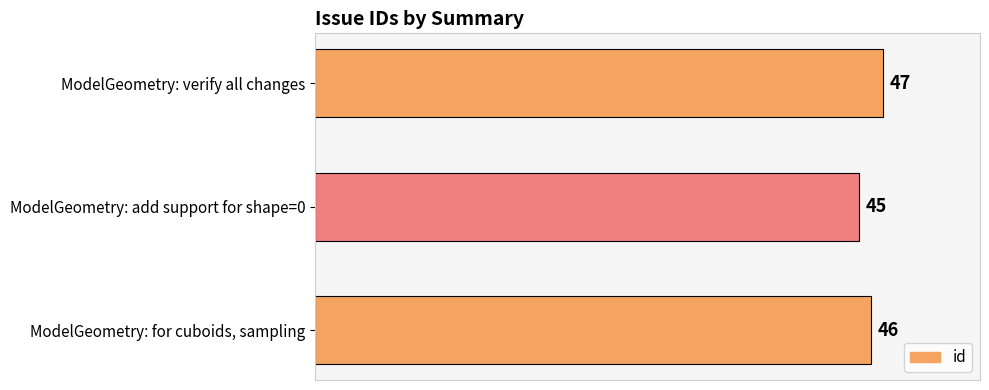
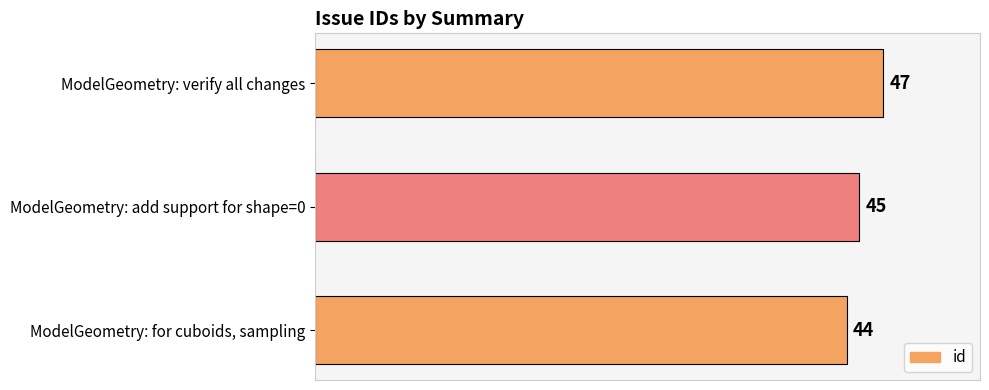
ModelGeometry: for cuboids, sampling: 46 -> 44
